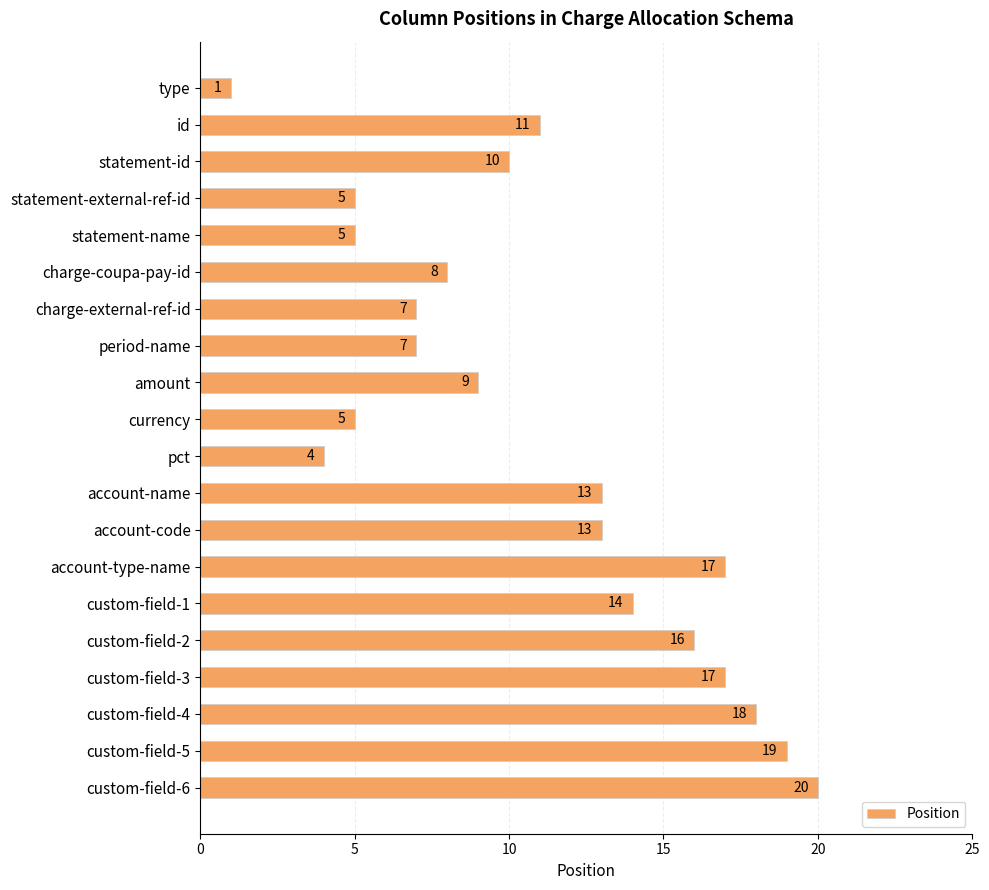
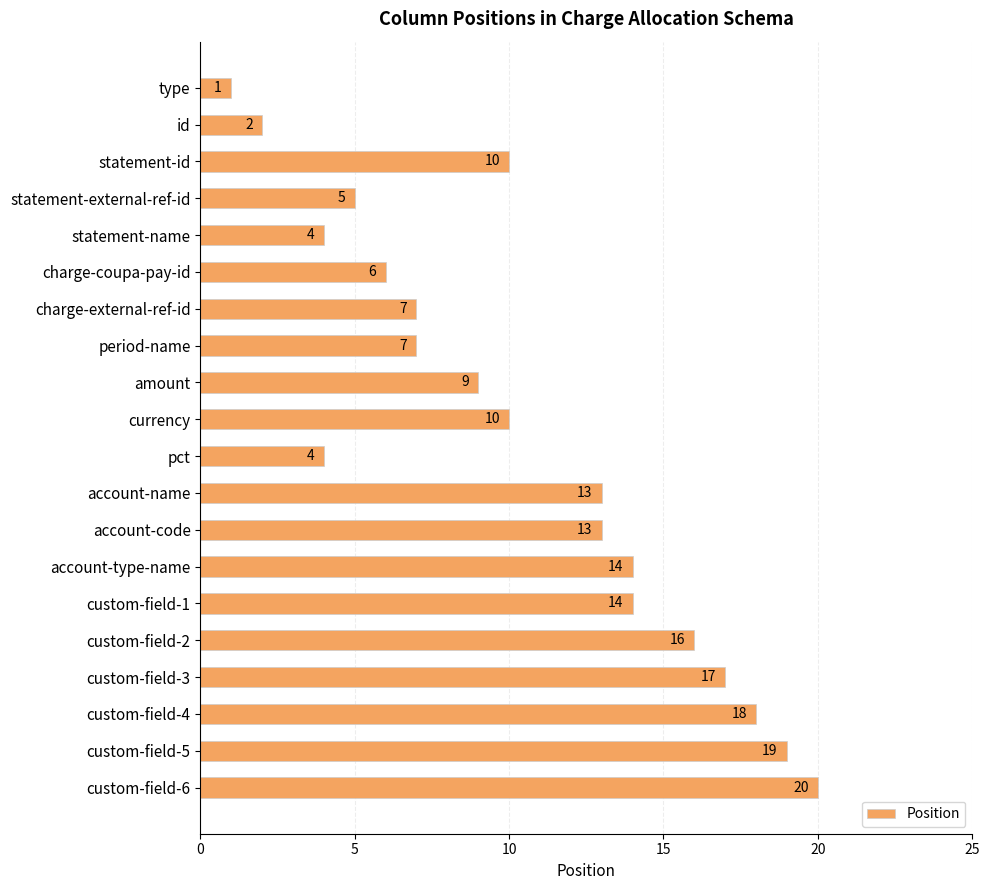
id: 11 -> 2
statement-name: 5 -> 4
charge-coupa-pay-id: 8 -> 6
currency: 5 -> 10
account-type-name: 17 -> 14
